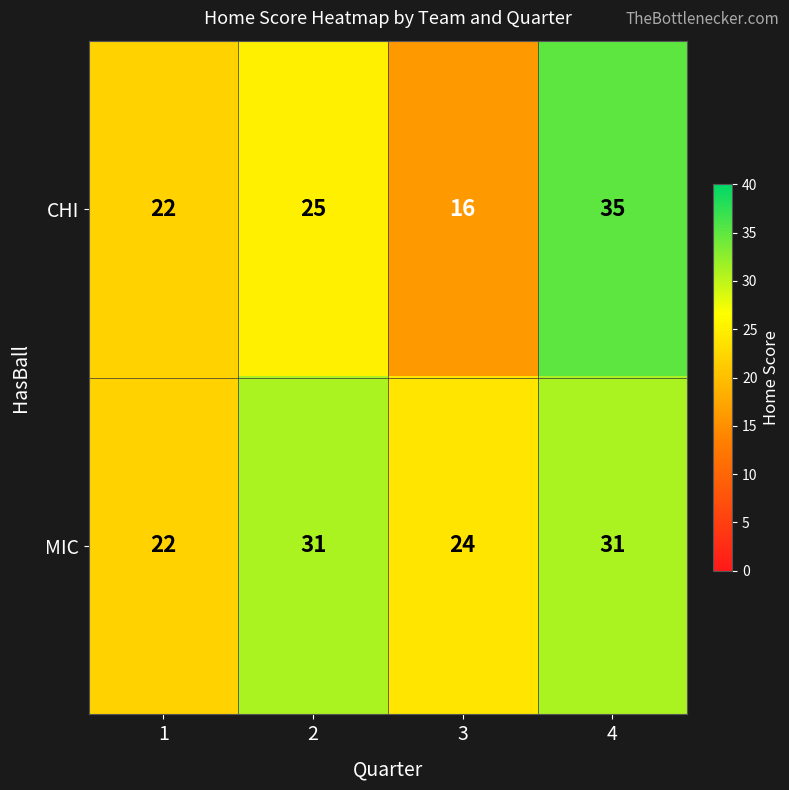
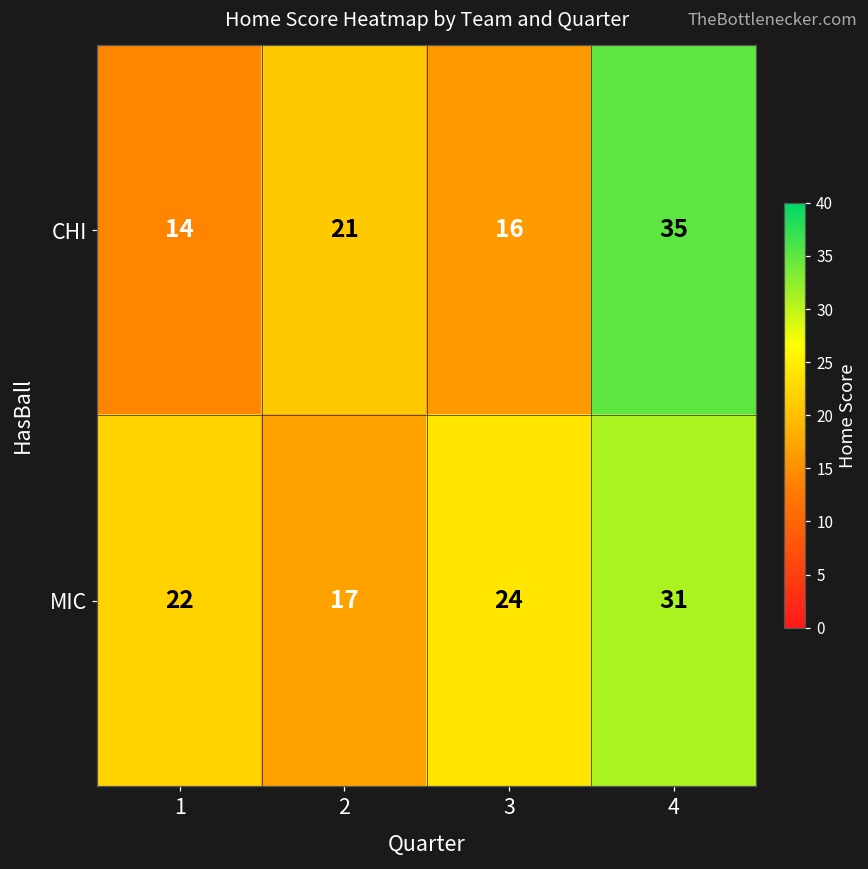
CHI, 1: 22 -> 14
CHI, 2: 25 -> 21
MIC, 2: 31 -> 17
